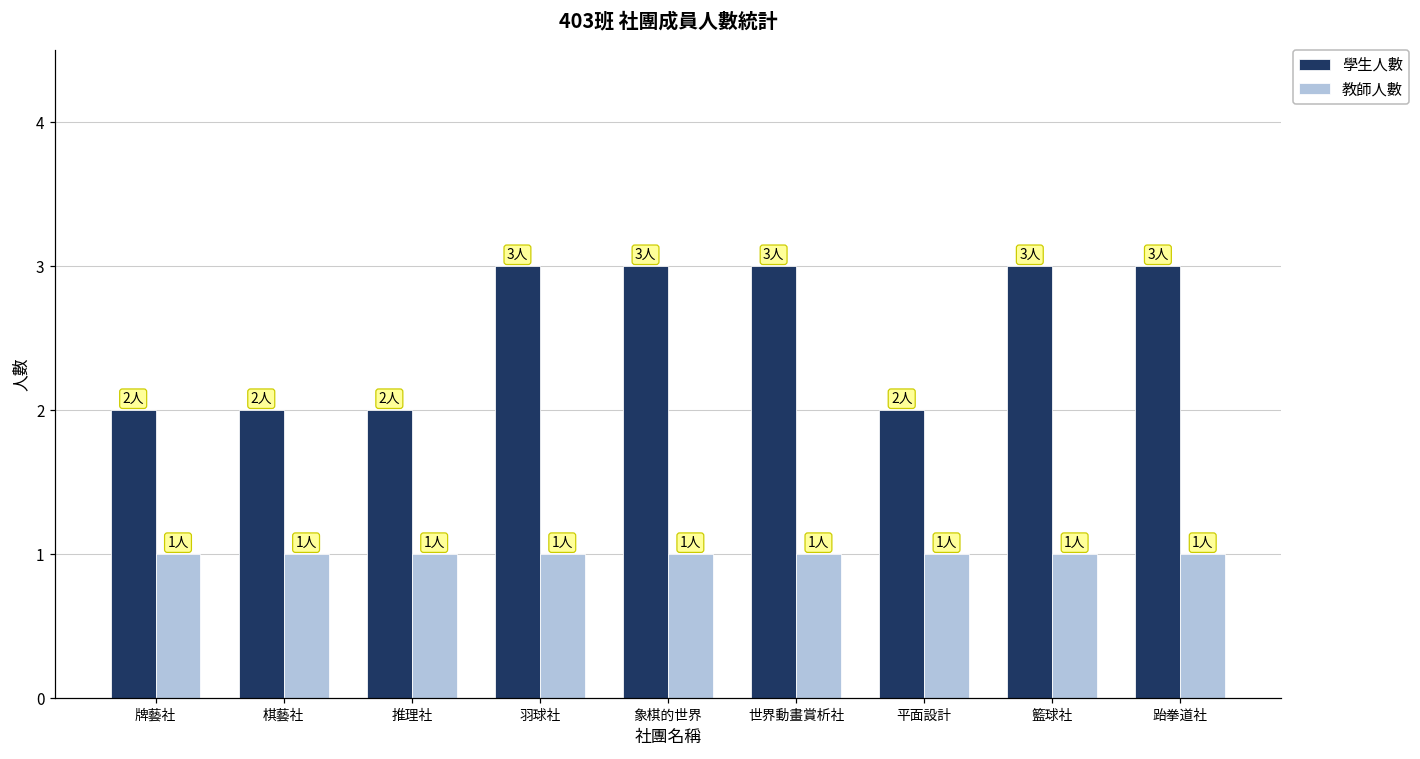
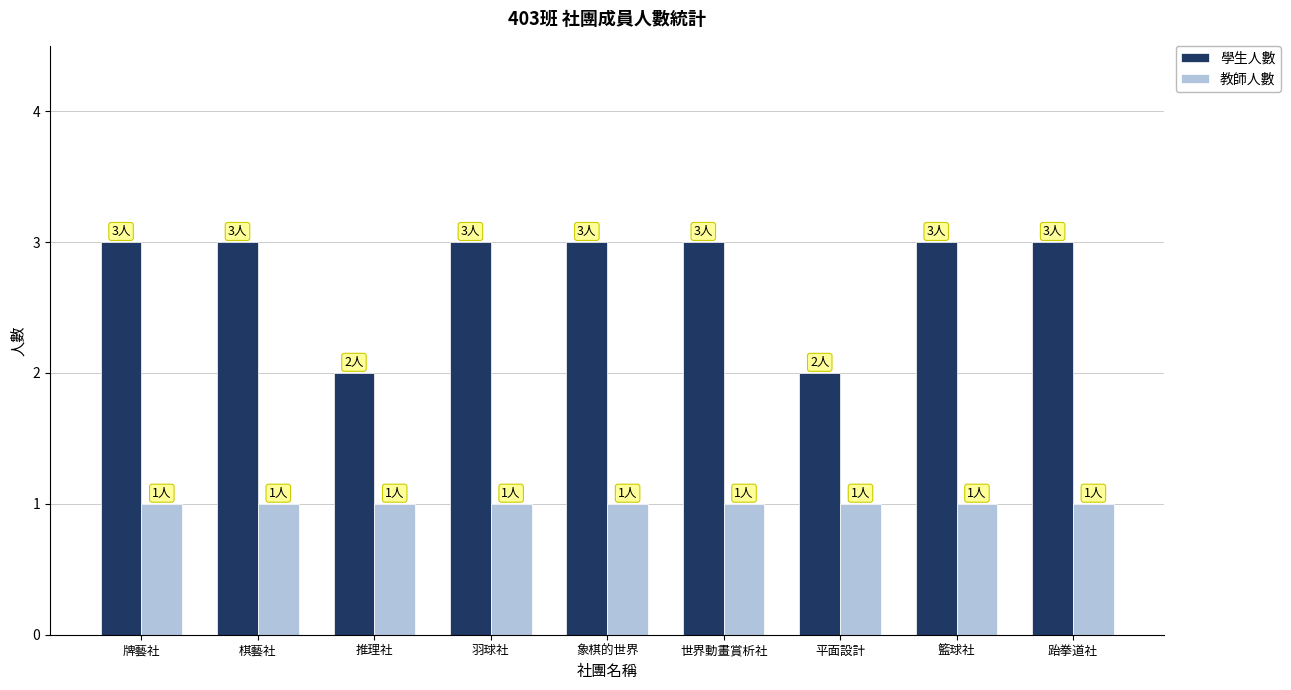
學生人數, 牌藝社: 2人 -> 3人
學生人數, 棋藝社: 2人 -> 3人
